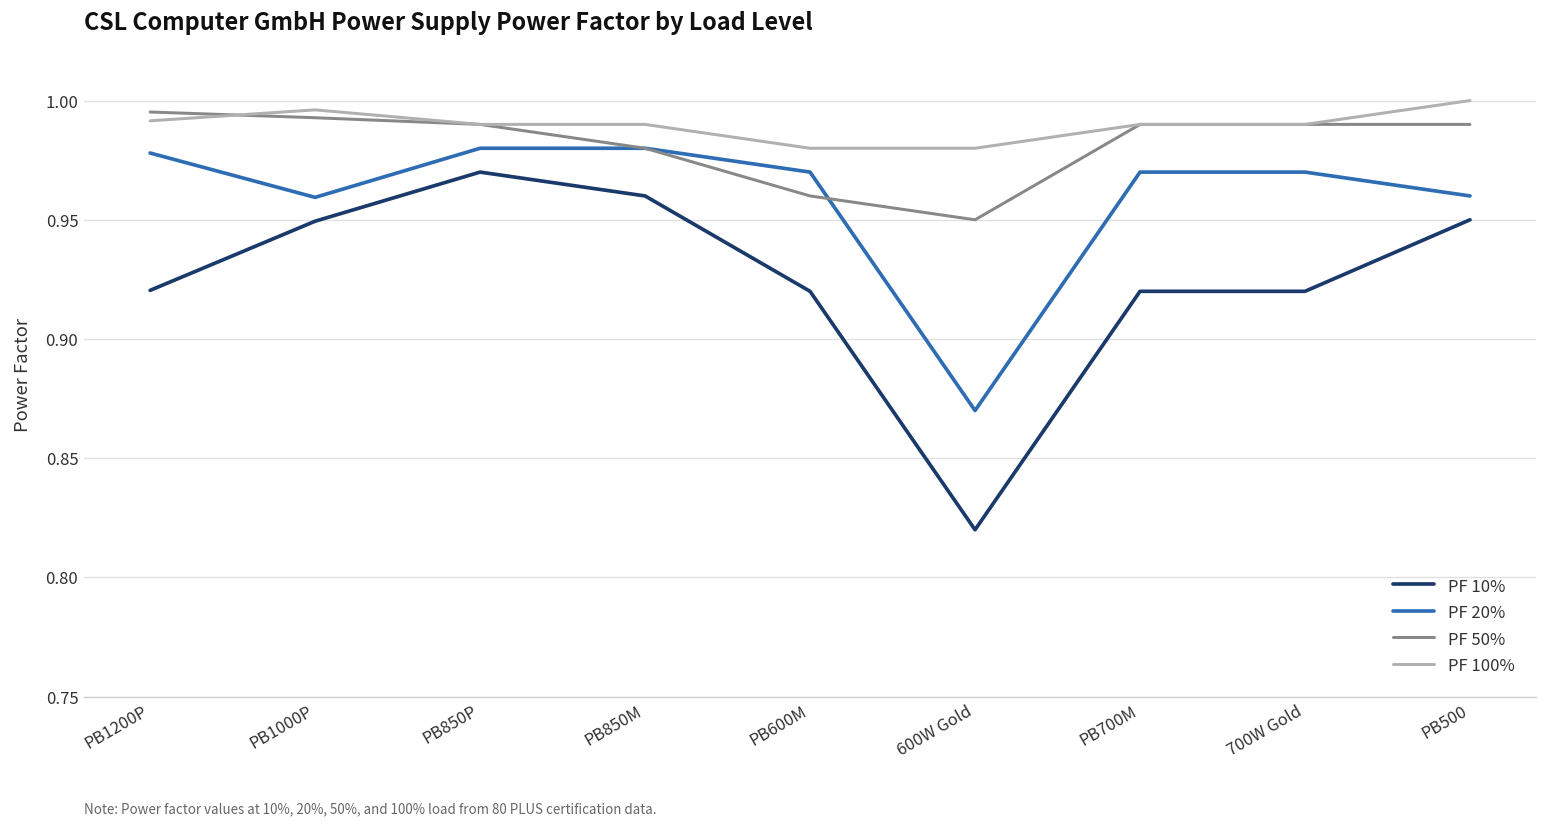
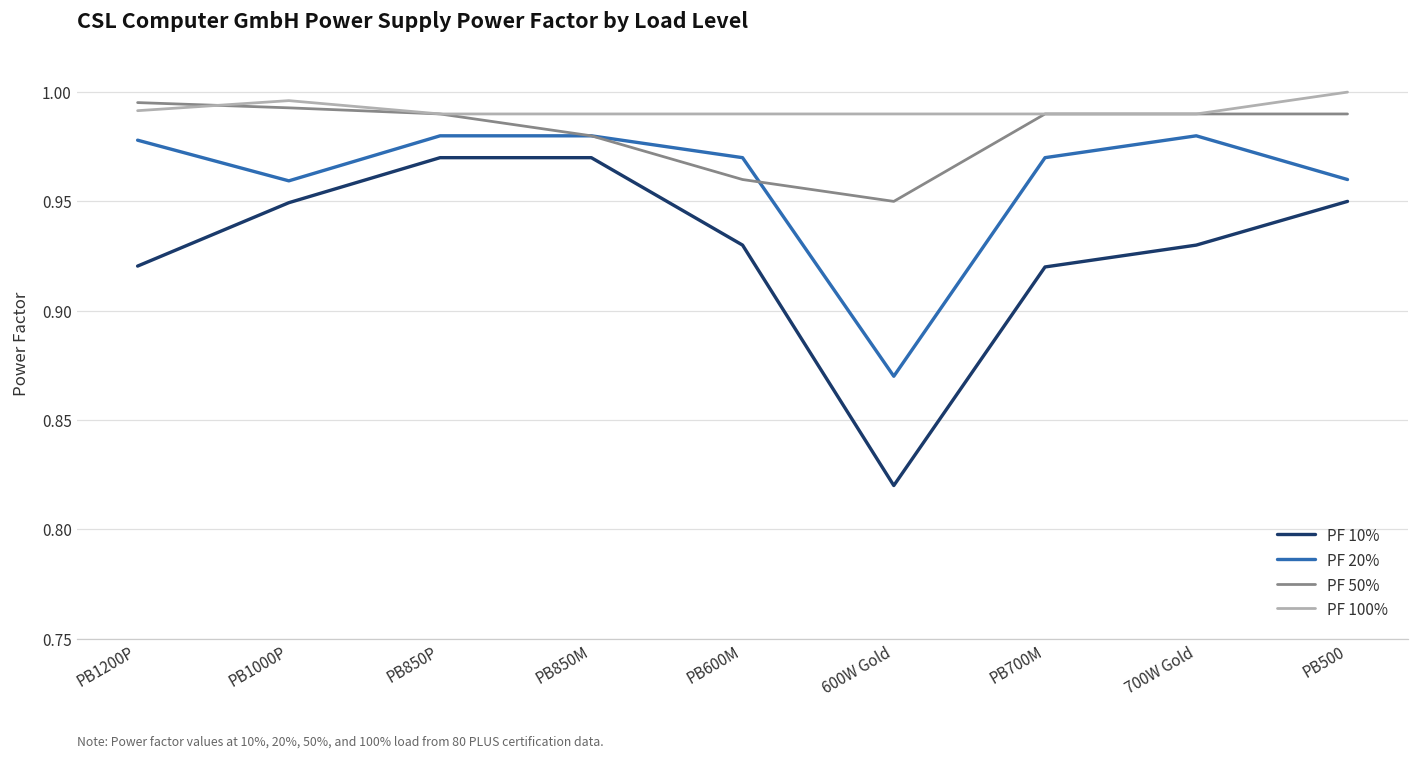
PF 10%, PB850M: 0.96 -> 0.97
PF 10%, PB600M: 0.92 -> 0.93
PF 100%, PB600M: 0.98 -> 0.99
PF 100%, 600W Gold: 0.98 -> 0.99
PF 10%, 700W Gold: 0.92 -> 0.93
PF 20%, 700W Gold: 0.97 -> 0.98
